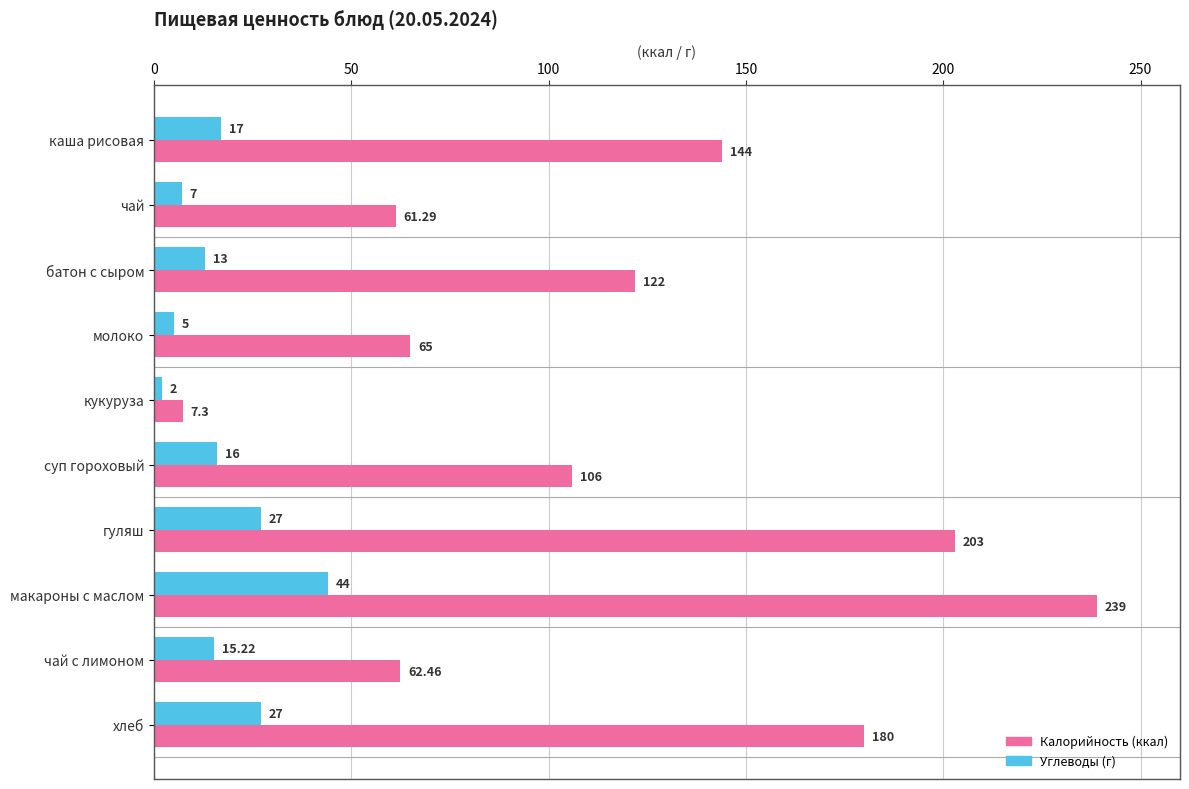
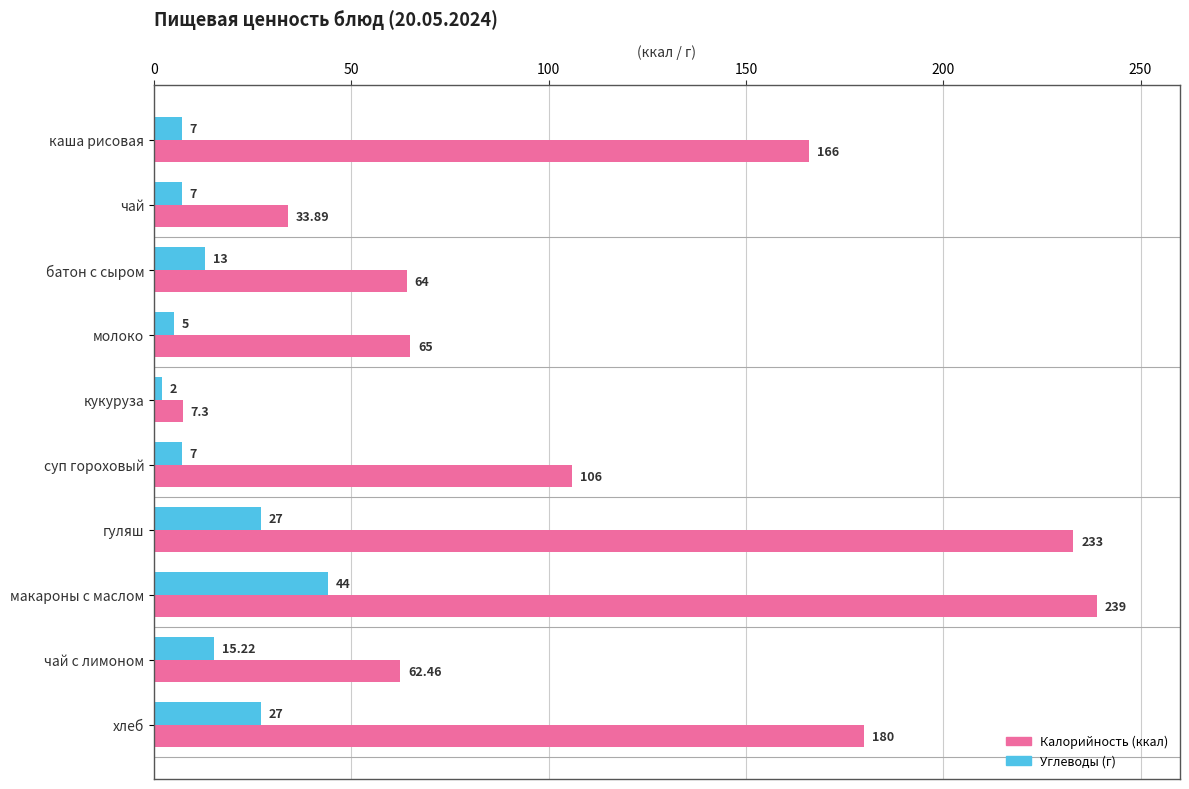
Углеводы (г), каша рисовая: 17 -> 7
Калорийность (ккал), каша рисовая: 144 -> 166
Калорийность (ккал), чай: 61.29 -> 33.89
Калорийность (ккал), батон с сыром: 122 -> 64
Углеводы (г), суп гороховый: 16 -> 7
Калорийность (ккал), гуляш: 203 -> 233
